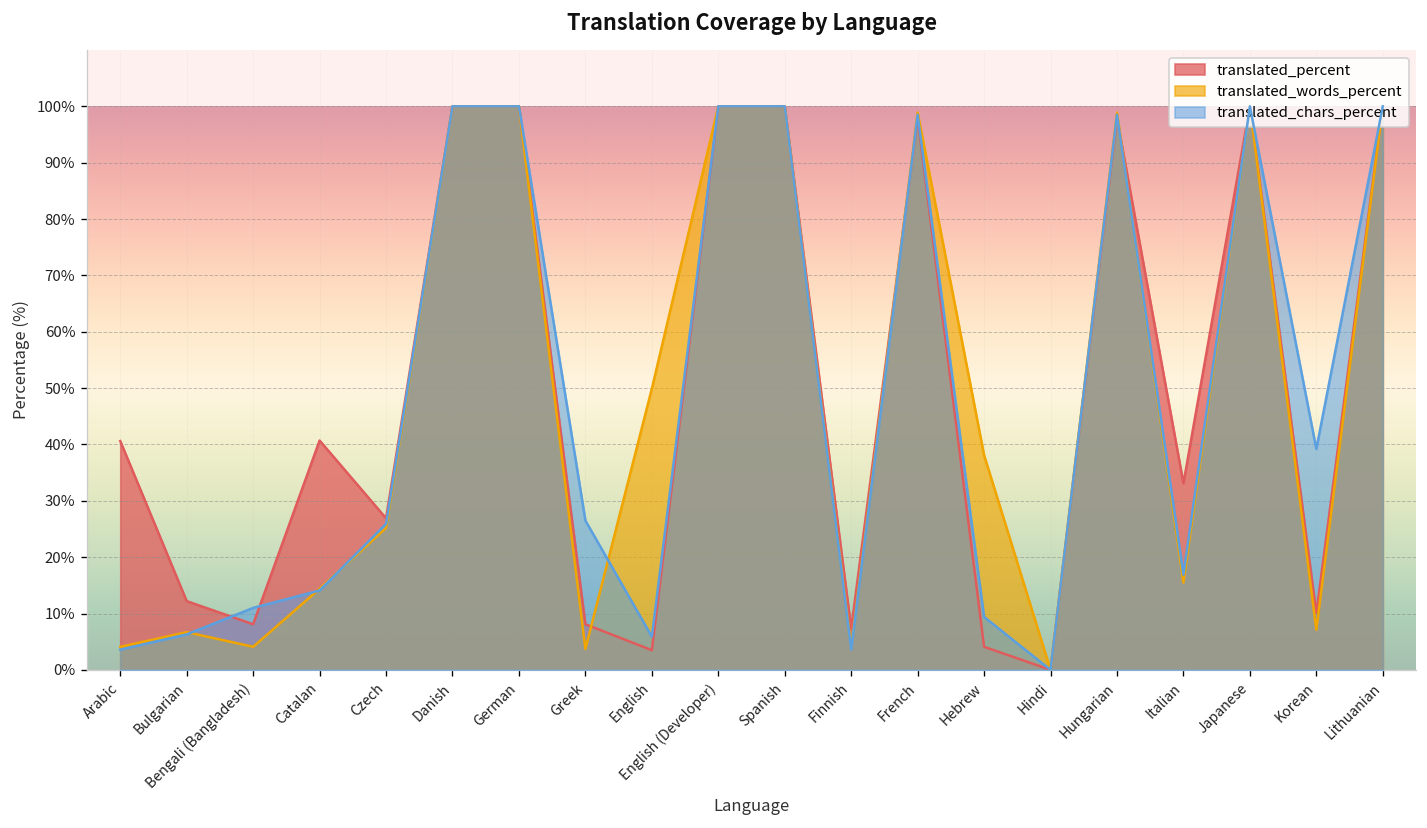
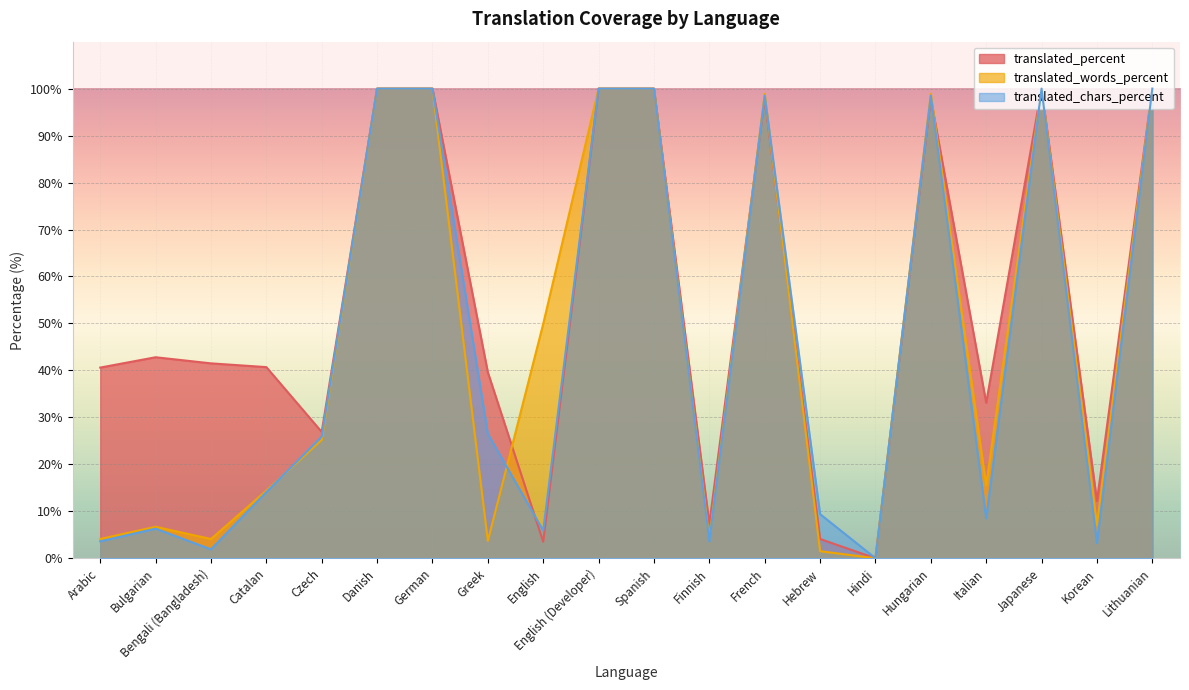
translated_percent, Bulgarian: 12% -> 43%
translated_percent, Bengali (Bangladesh): 8% -> 42%
translated_chars_percent, Bengali (Bangladesh): 11% -> 2%
translated_percent, Greek: 8% -> 40%
translated_words_percent, Hebrew: 38% -> 2%
translated_chars_percent, Italian: 17% -> 9%
translated_percent, Korean: 10% -> 12%
translated_chars_percent, Korean: 39% -> 3%
